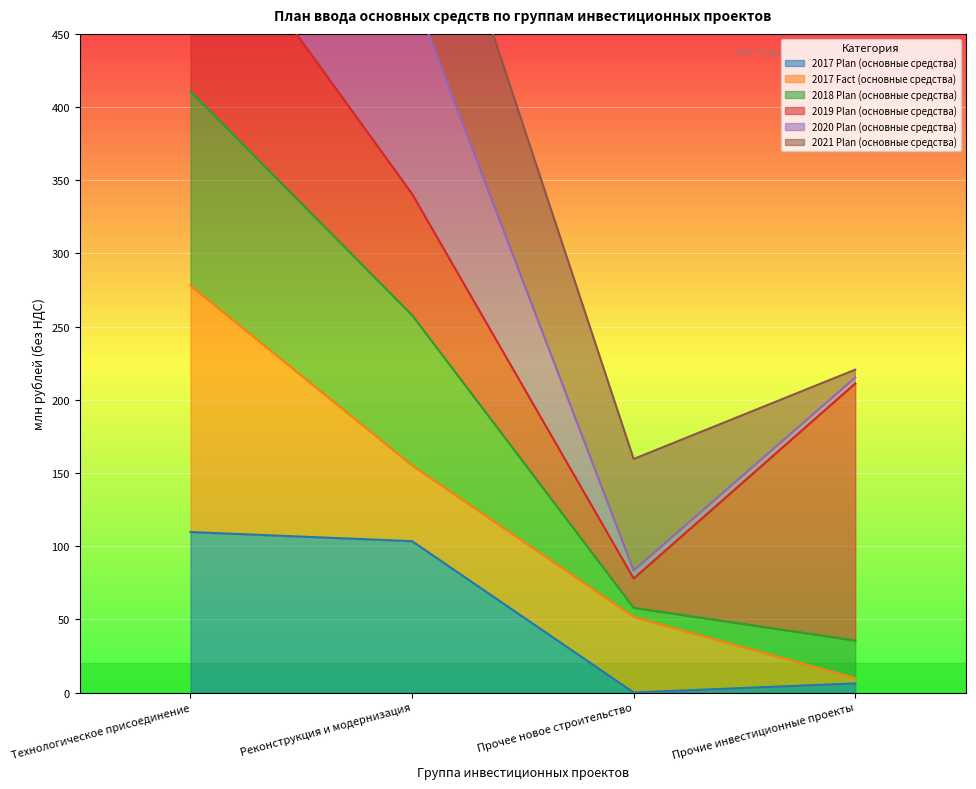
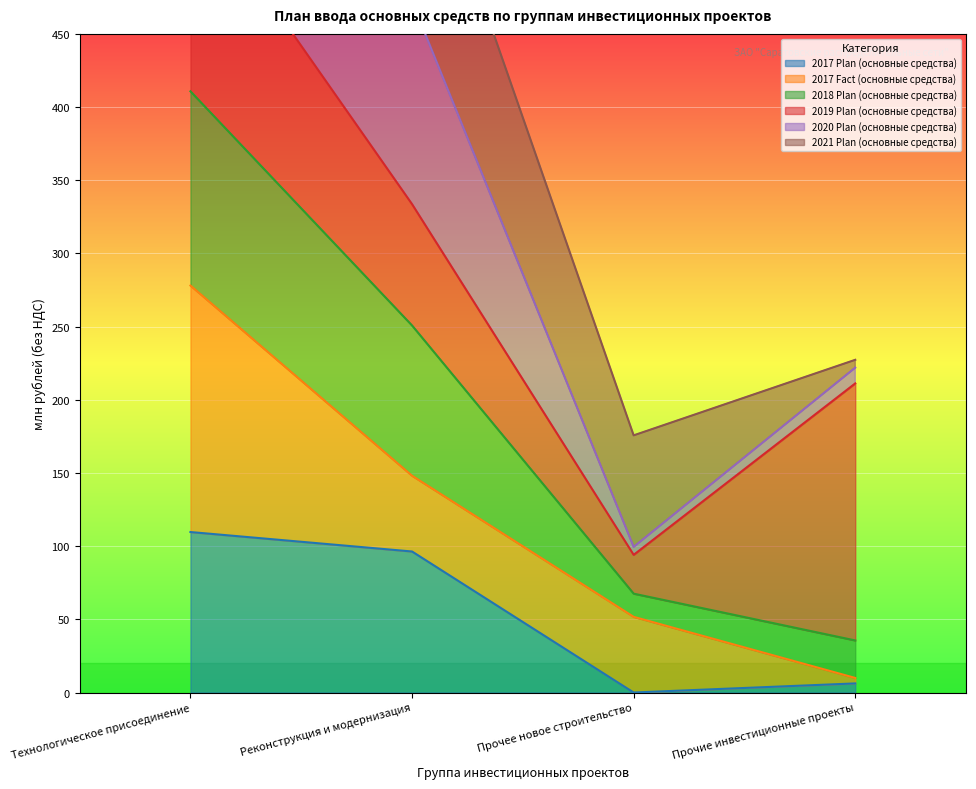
2017 Plan (основные средства), Реконструкция и модернизация: 103 -> 96
2018 Plan (основные средства), Прочее новое строительство: 6 -> 16
2019 Plan (основные средства), Прочее новое строительство: 20 -> 27
2020 Plan (основные средства), Прочие инвестиционные проекты: 4 -> 11
